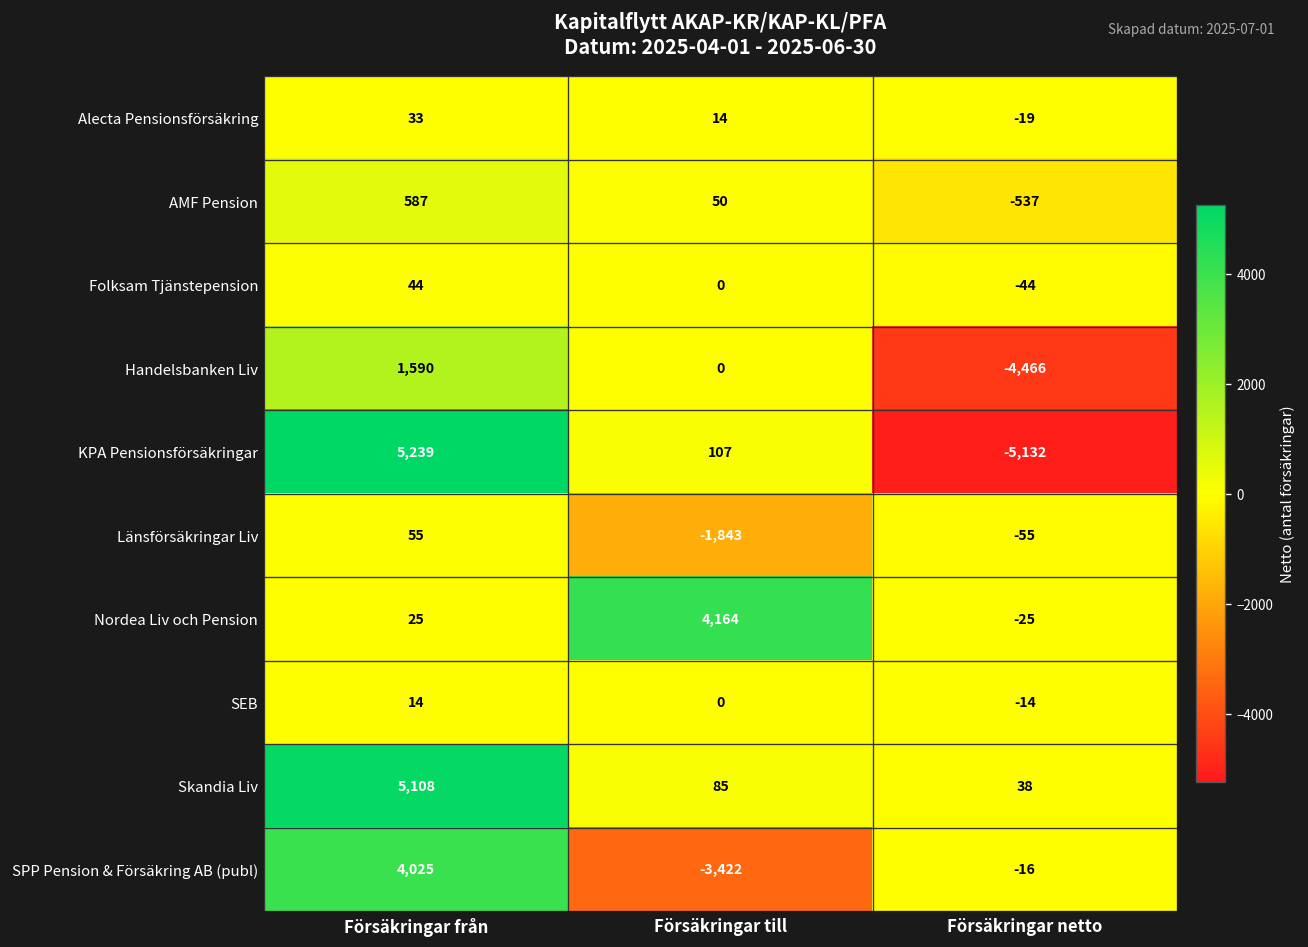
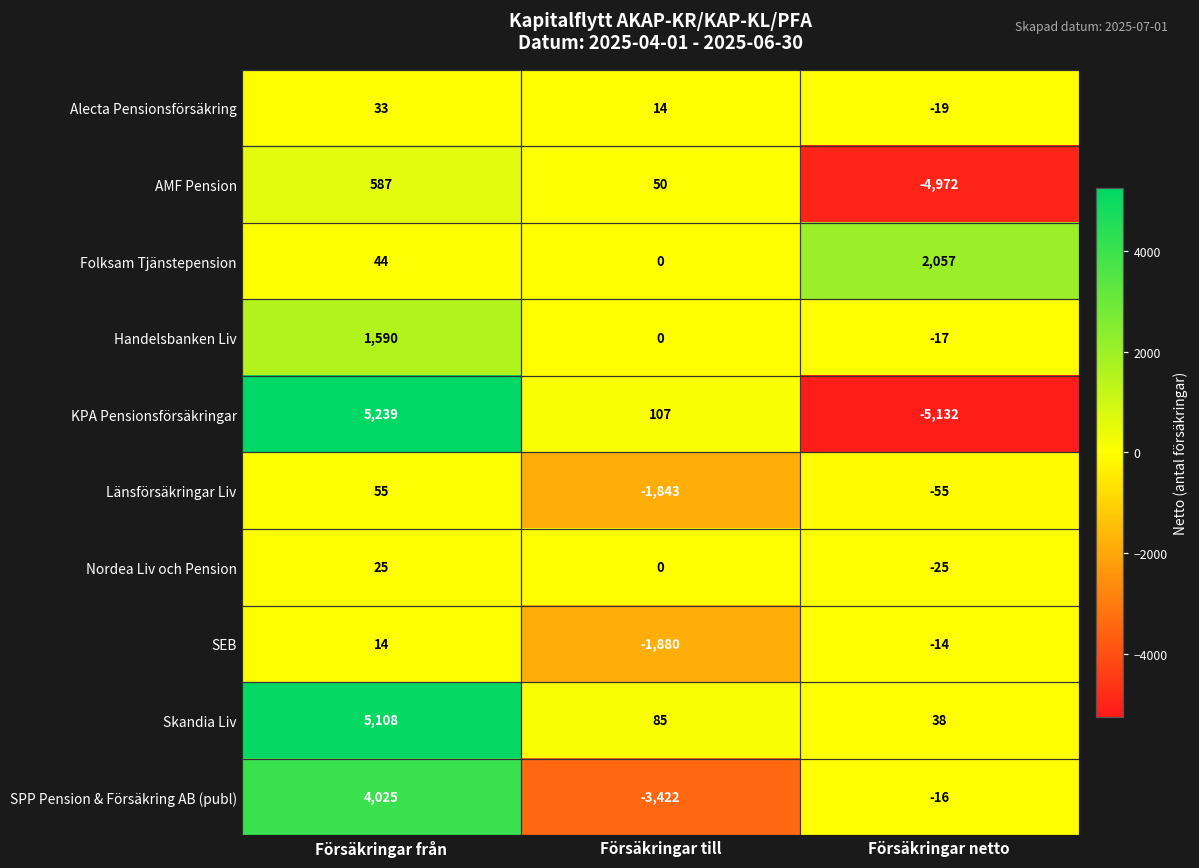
AMF Pension, Försäkringar netto: -537 -> -4,972
Folksam Tjänstepension, Försäkringar netto: -44 -> 2,057
Handelsbanken Liv, Försäkringar netto: -4,466 -> -17
Nordea Liv och Pension, Försäkringar till: 4,164 -> 0
SEB, Försäkringar till: 0 -> -1,880
